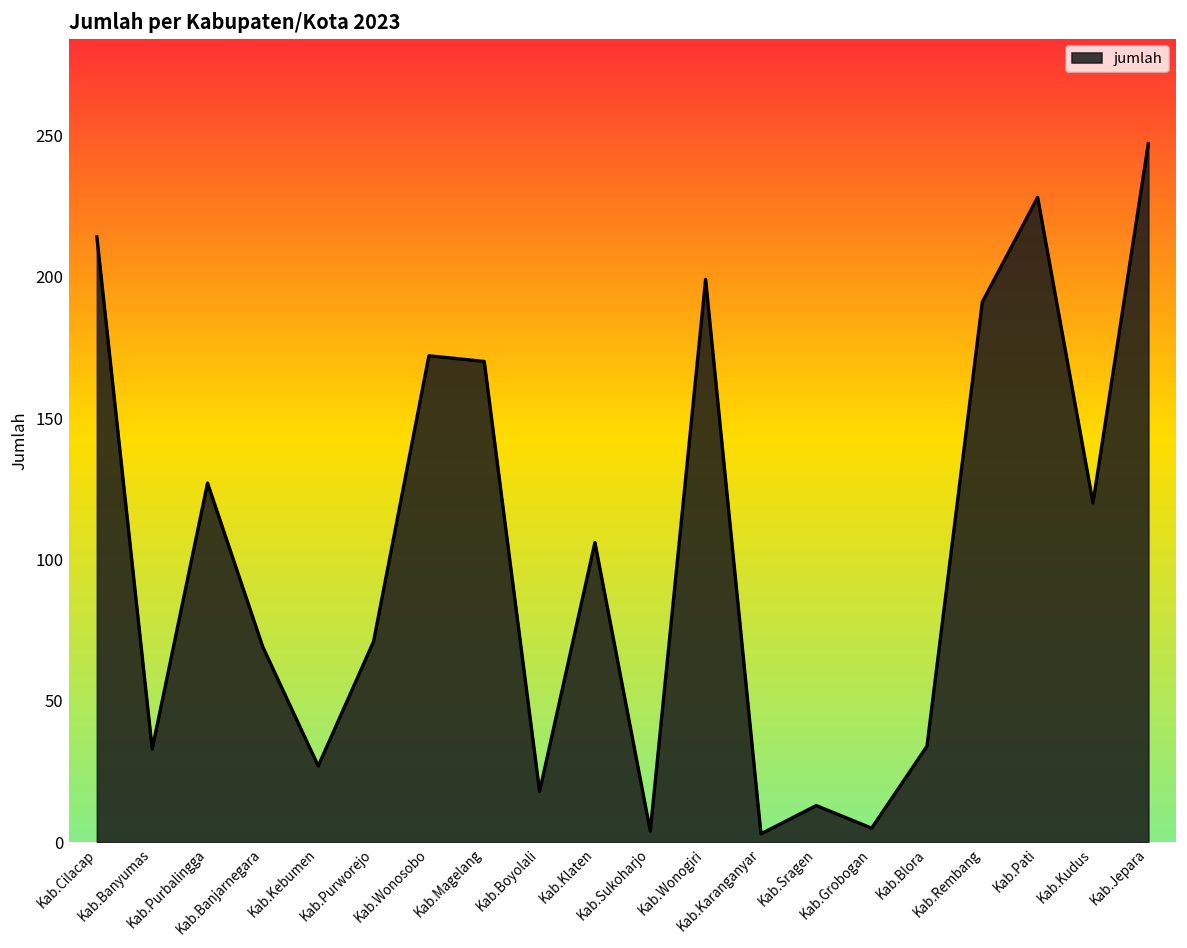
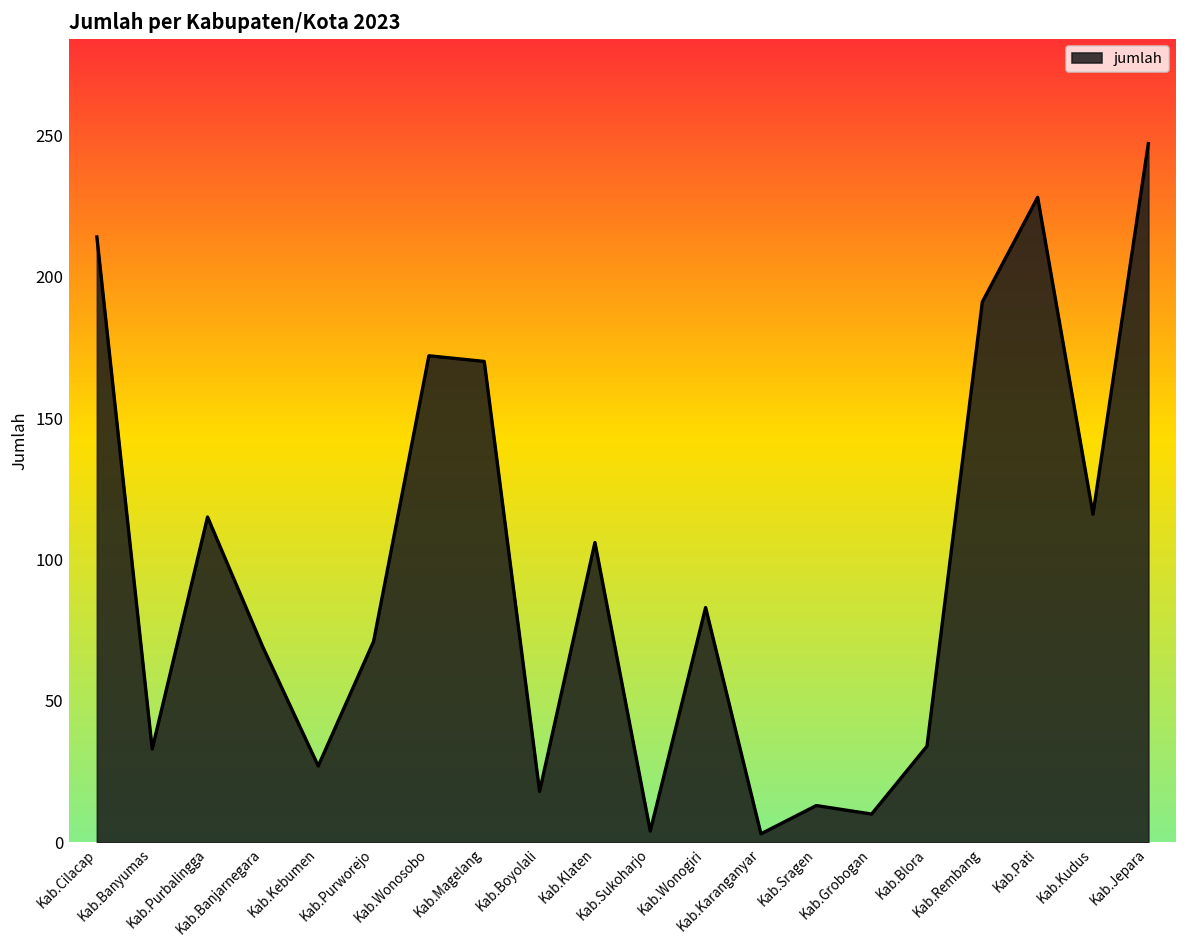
Kab.Purbalingga: 127 -> 115
Kab.Wonogiri: 199 -> 83
Kab.Grobogan: 5 -> 10
Kab.Kudus: 120 -> 116
